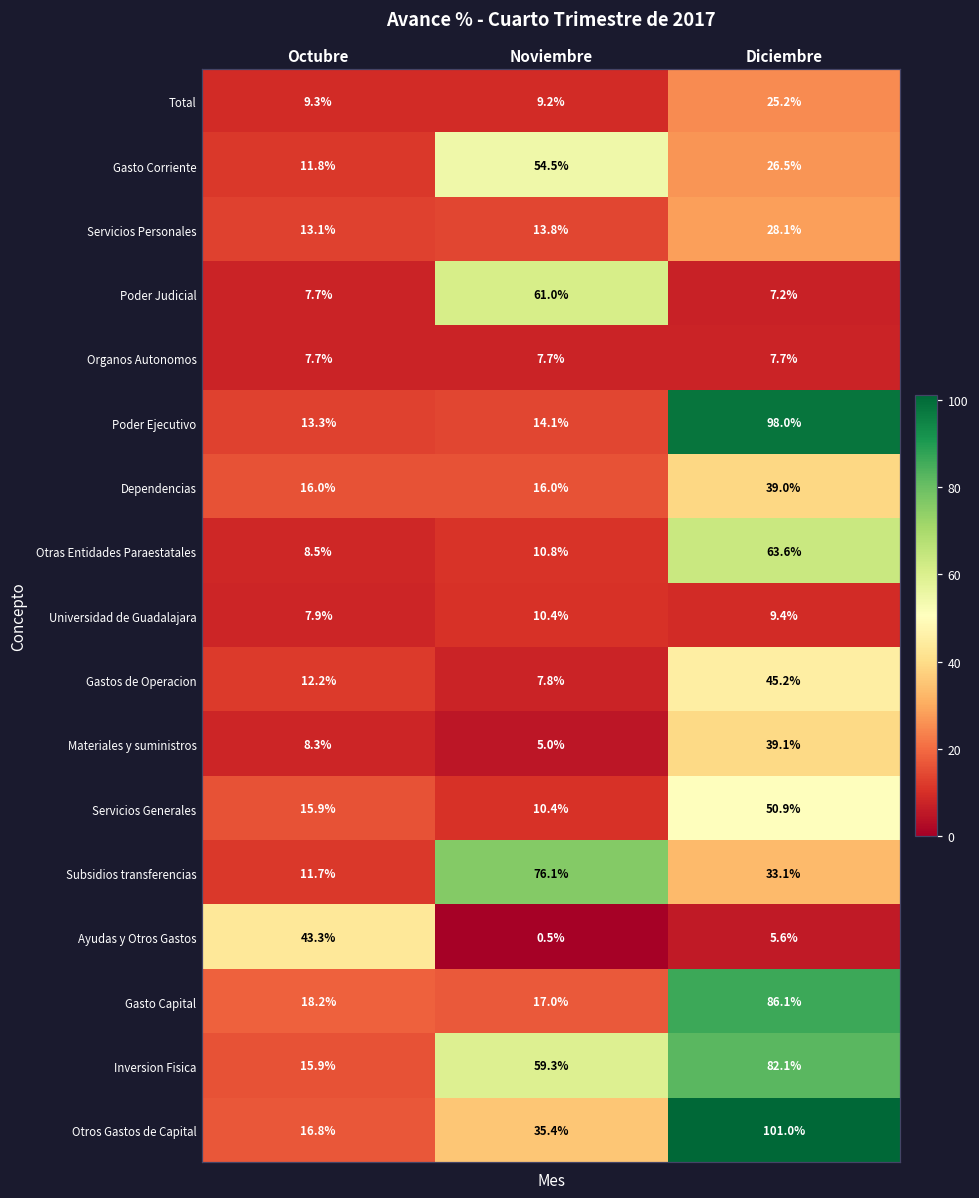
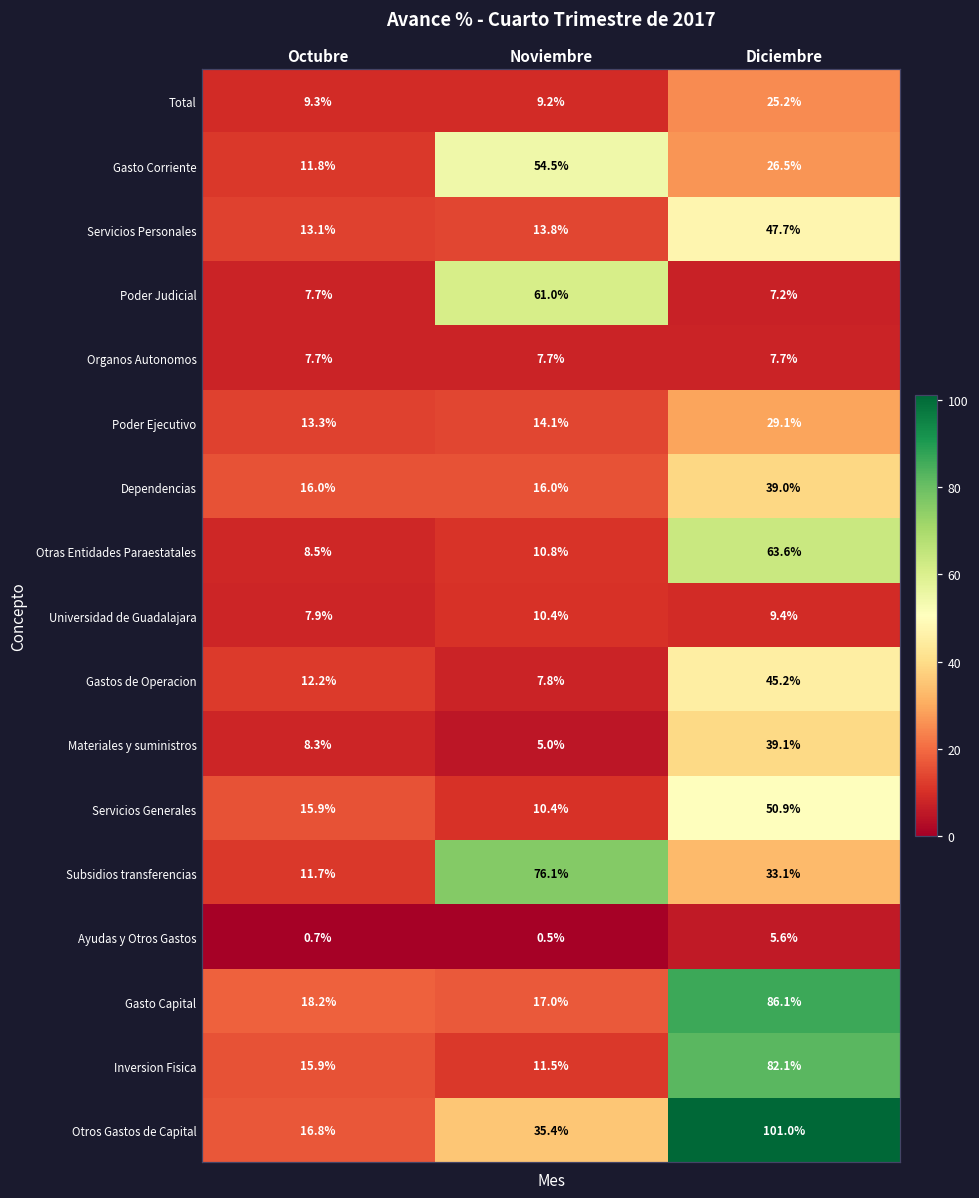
Servicios Personales, Diciembre: 28.1% -> 47.7%
Poder Ejecutivo, Diciembre: 98.0% -> 29.1%
Ayudas y Otros Gastos, Octubre: 43.3% -> 0.7%
Inversion Fisica, Noviembre: 59.3% -> 11.5%
